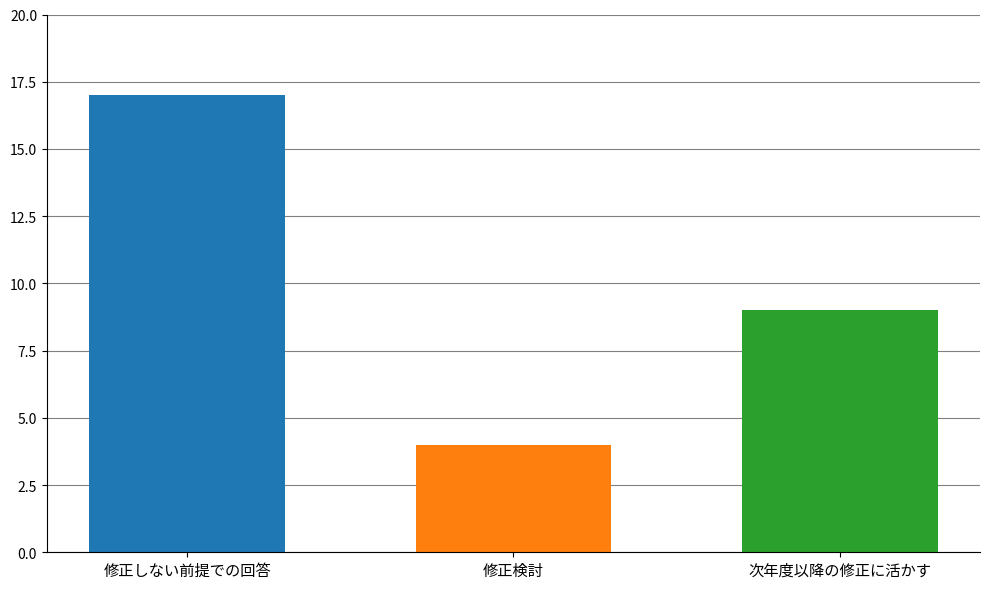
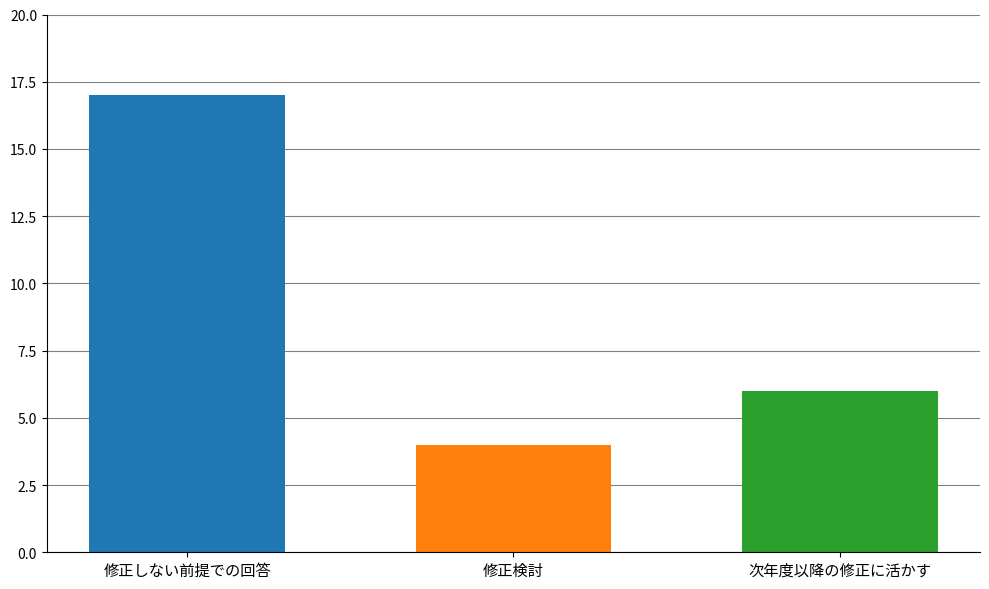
次年度以降の修正に活かす: 9 -> 6
